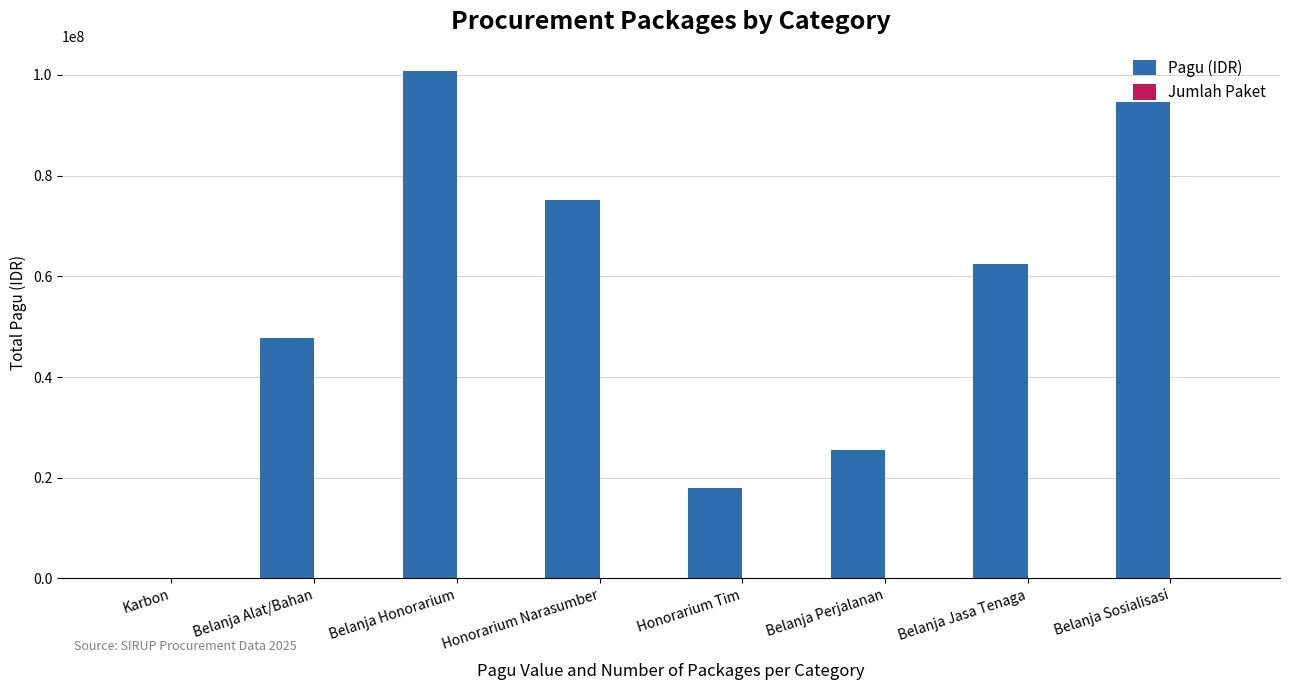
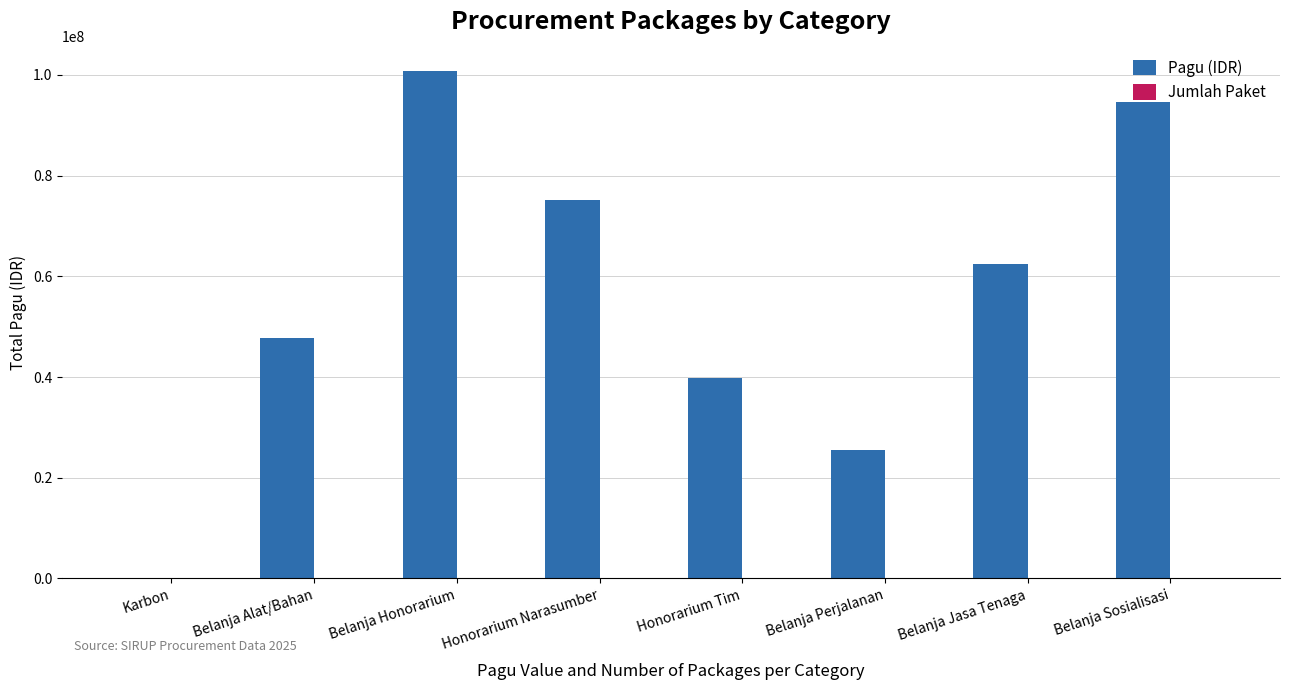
Pagu (IDR), Honorarium Tim: 18000000 -> 40000000
